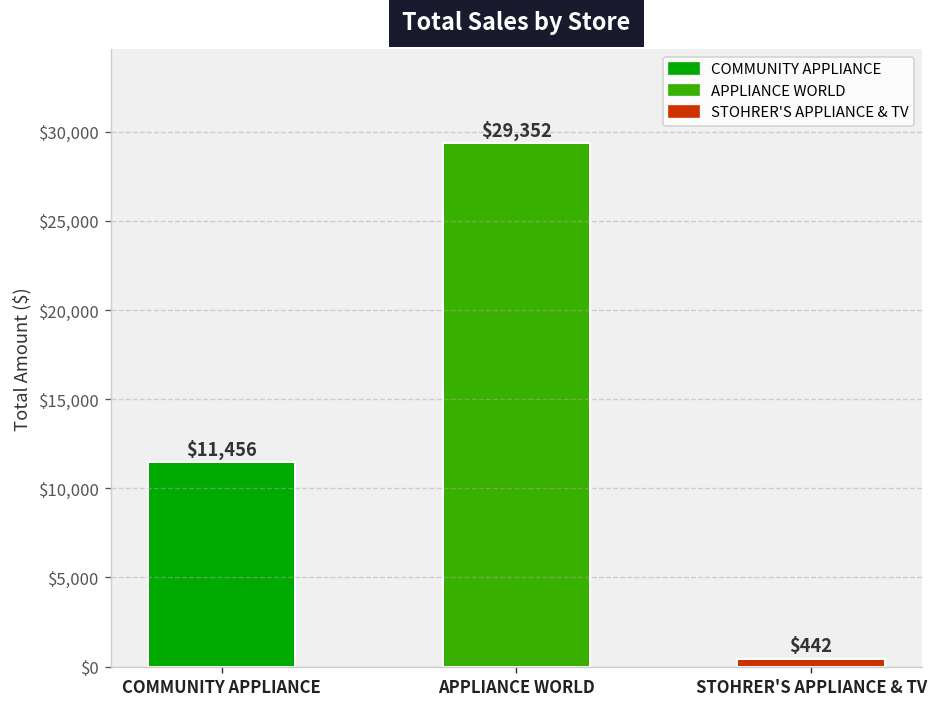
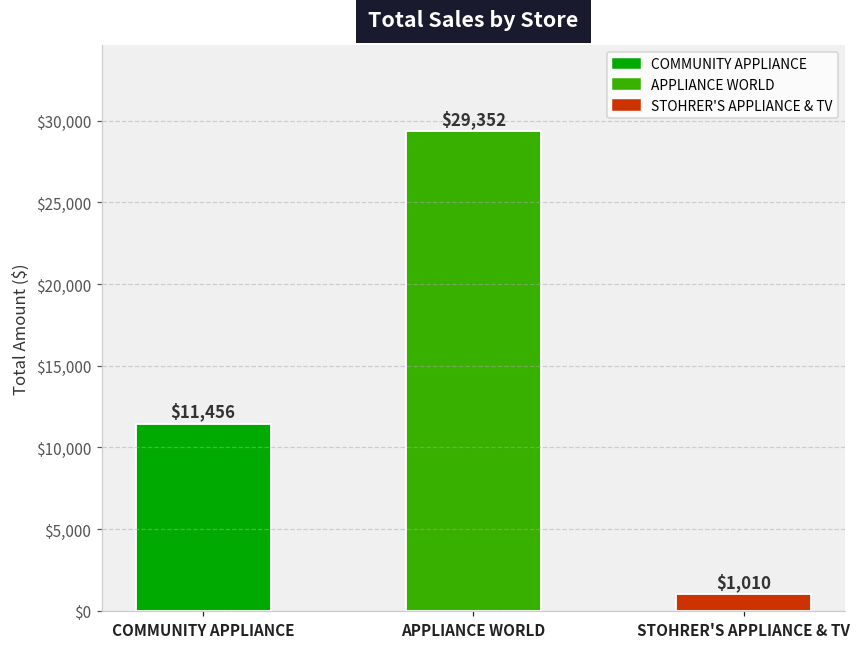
STOHRER'S APPLIANCE & TV: $442 -> $1,010
